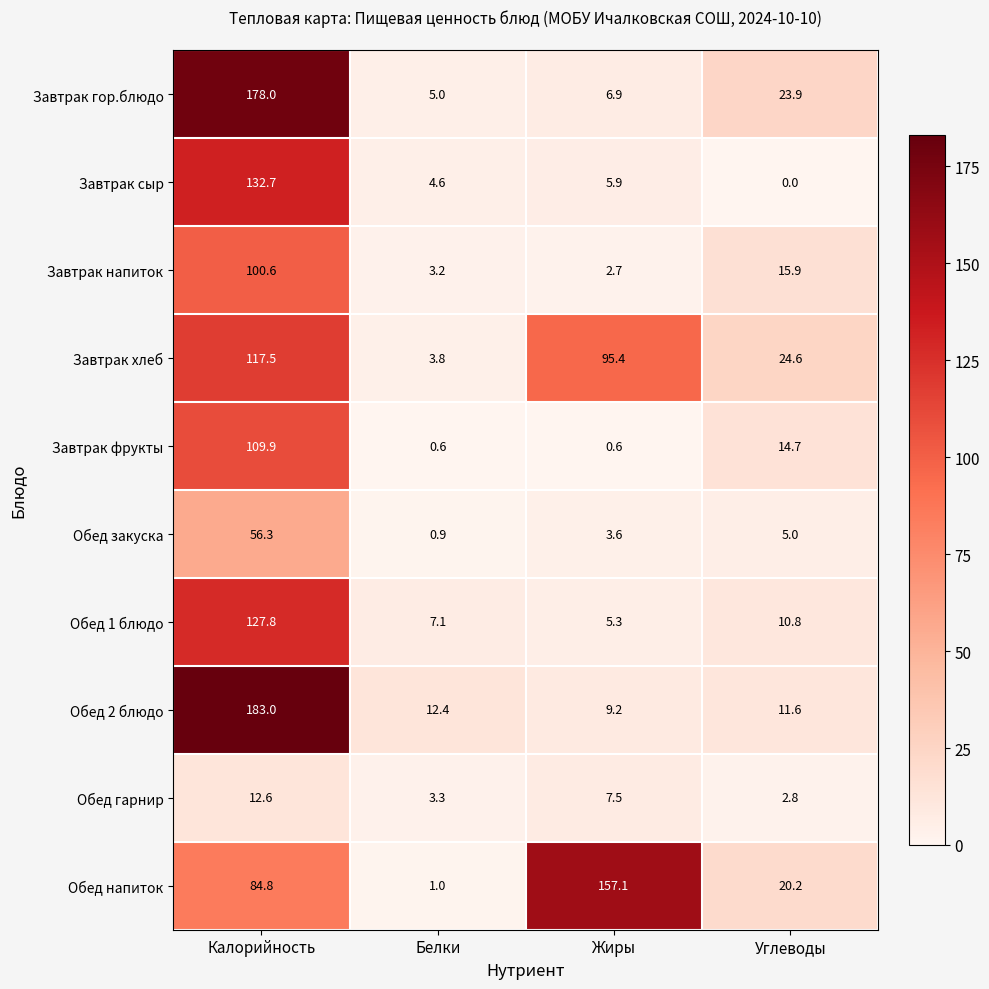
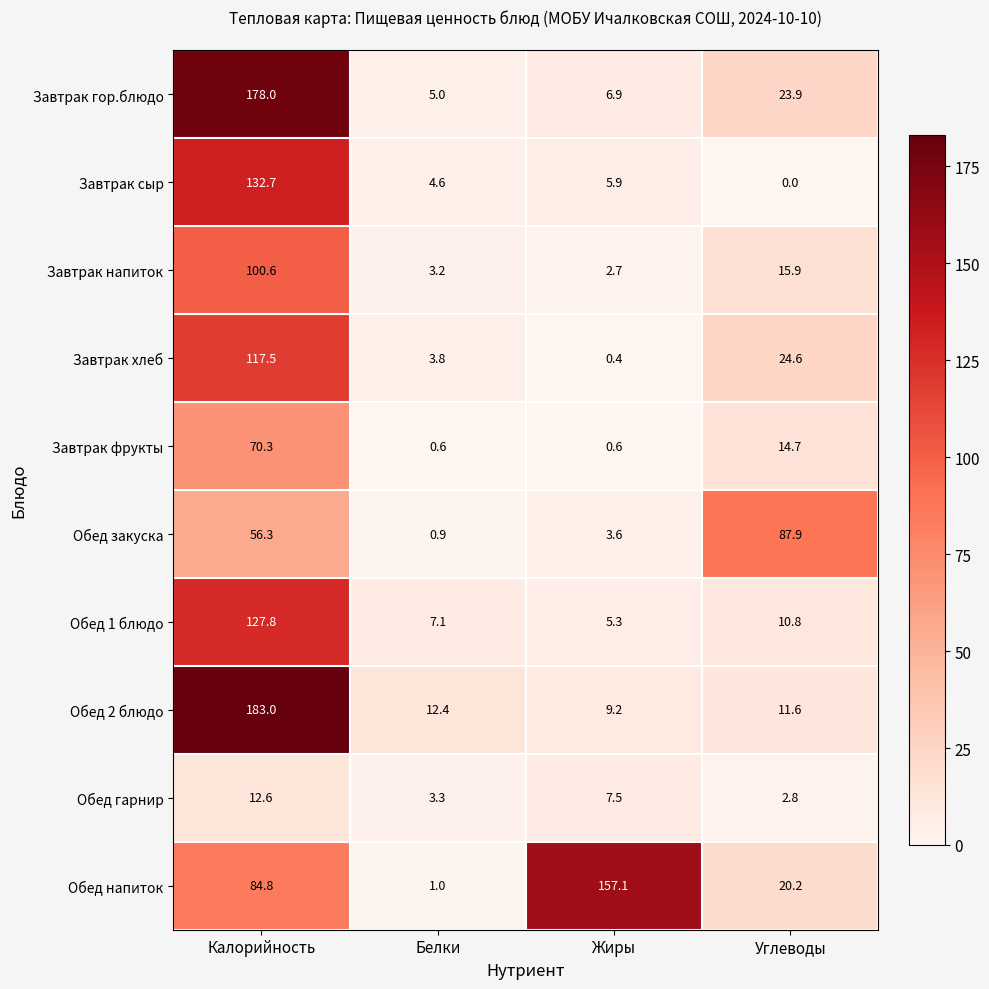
Завтрак хлеб, Жиры: 95.4 -> 0.4
Завтрак фрукты, Калорийность: 109.9 -> 70.3
Обед закуска, Углеводы: 5.0 -> 87.9
